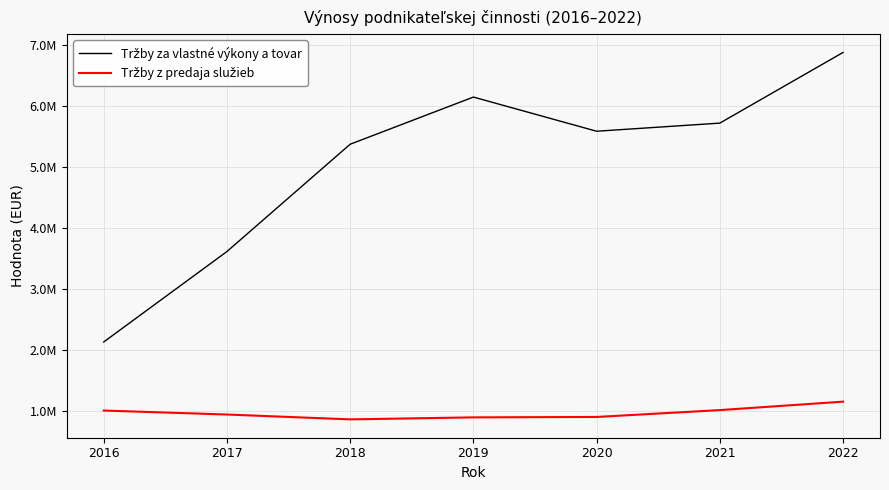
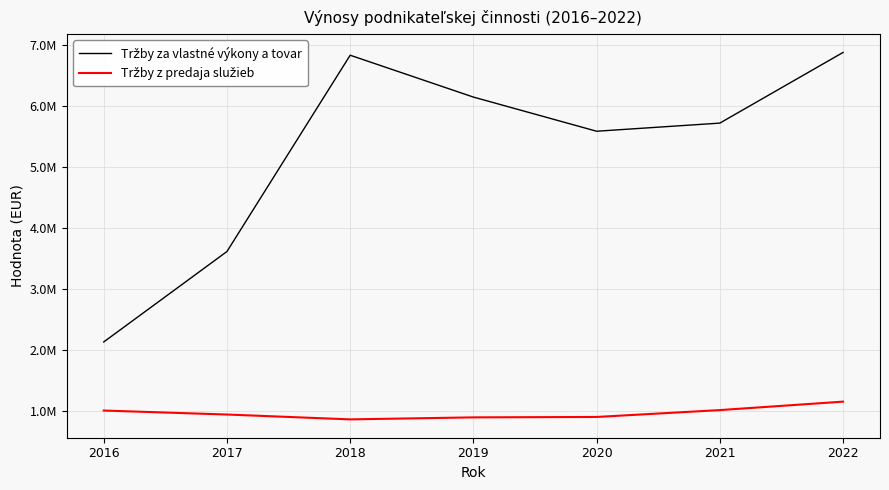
Tržby za vlastné výkony a tovar, 2018: 5400000 -> 6800000
